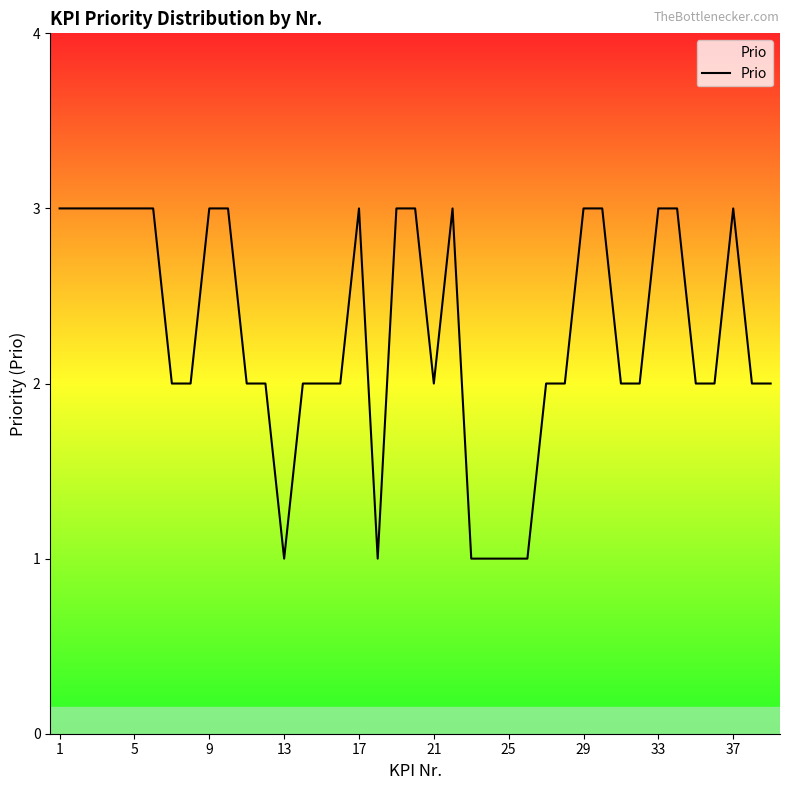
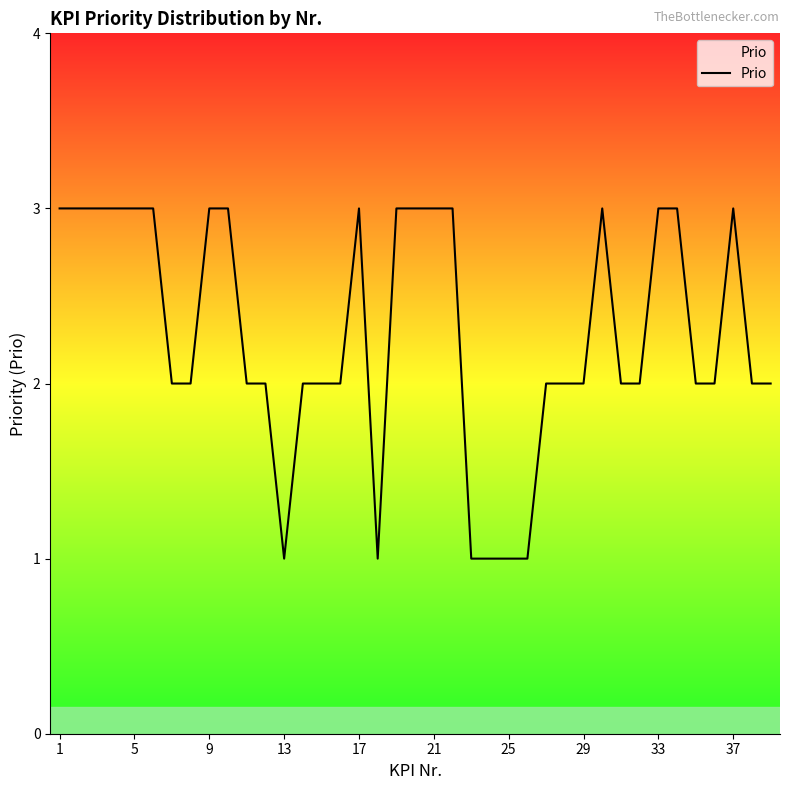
21: 2 -> 3
29: 3 -> 2
